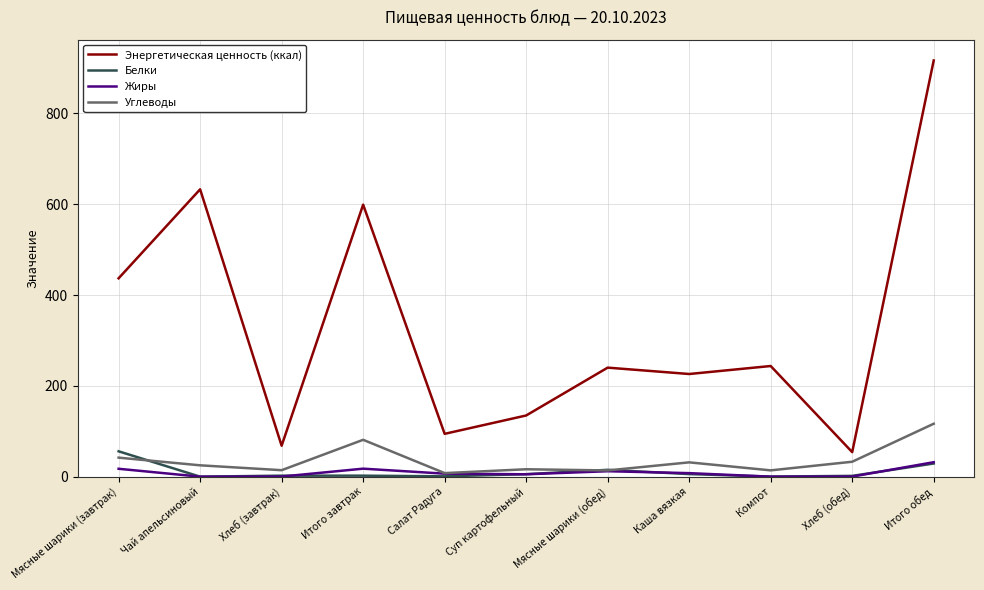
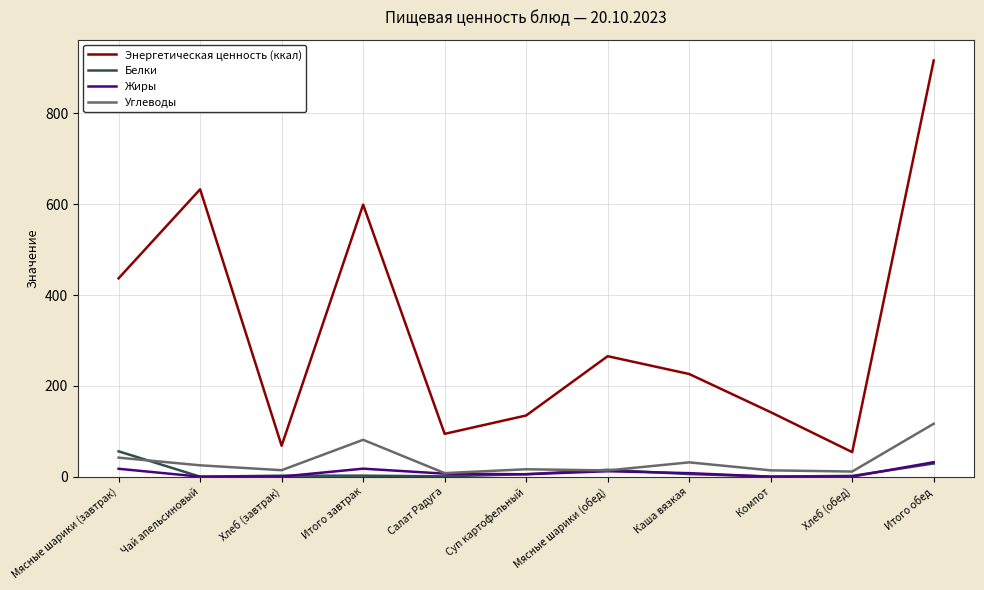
Энергетическая ценность (ккал), Мясные шарики (обед): 240 -> 270
Энергетическая ценность (ккал), Компот: 240 -> 140
Углеводы, Хлеб (обед): 30 -> 10
